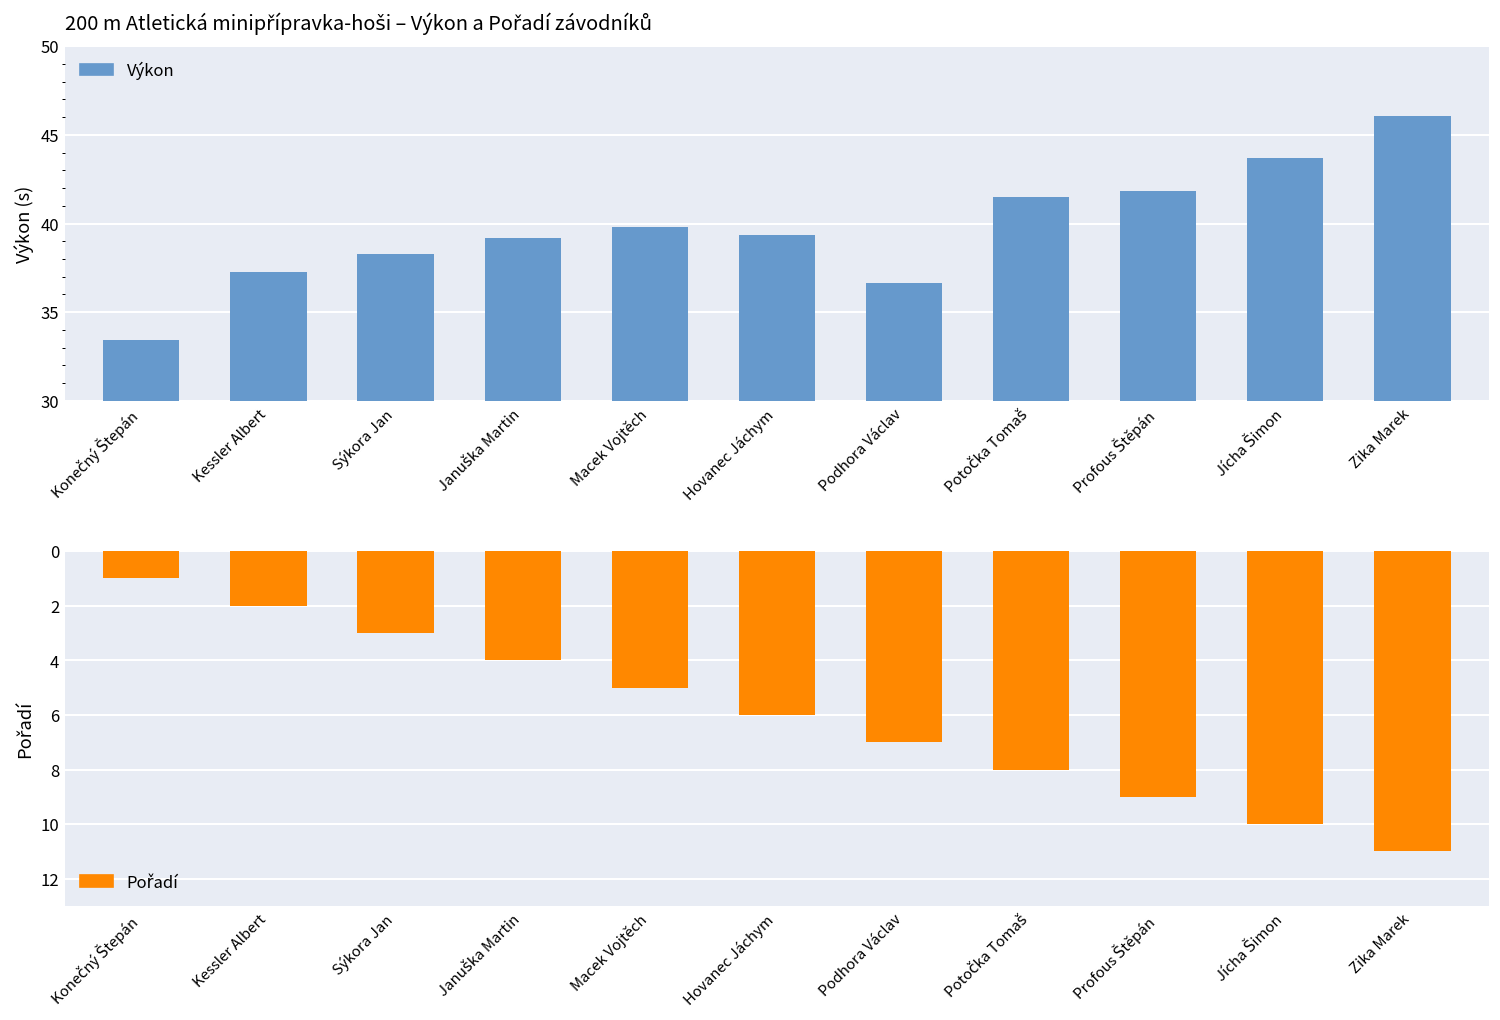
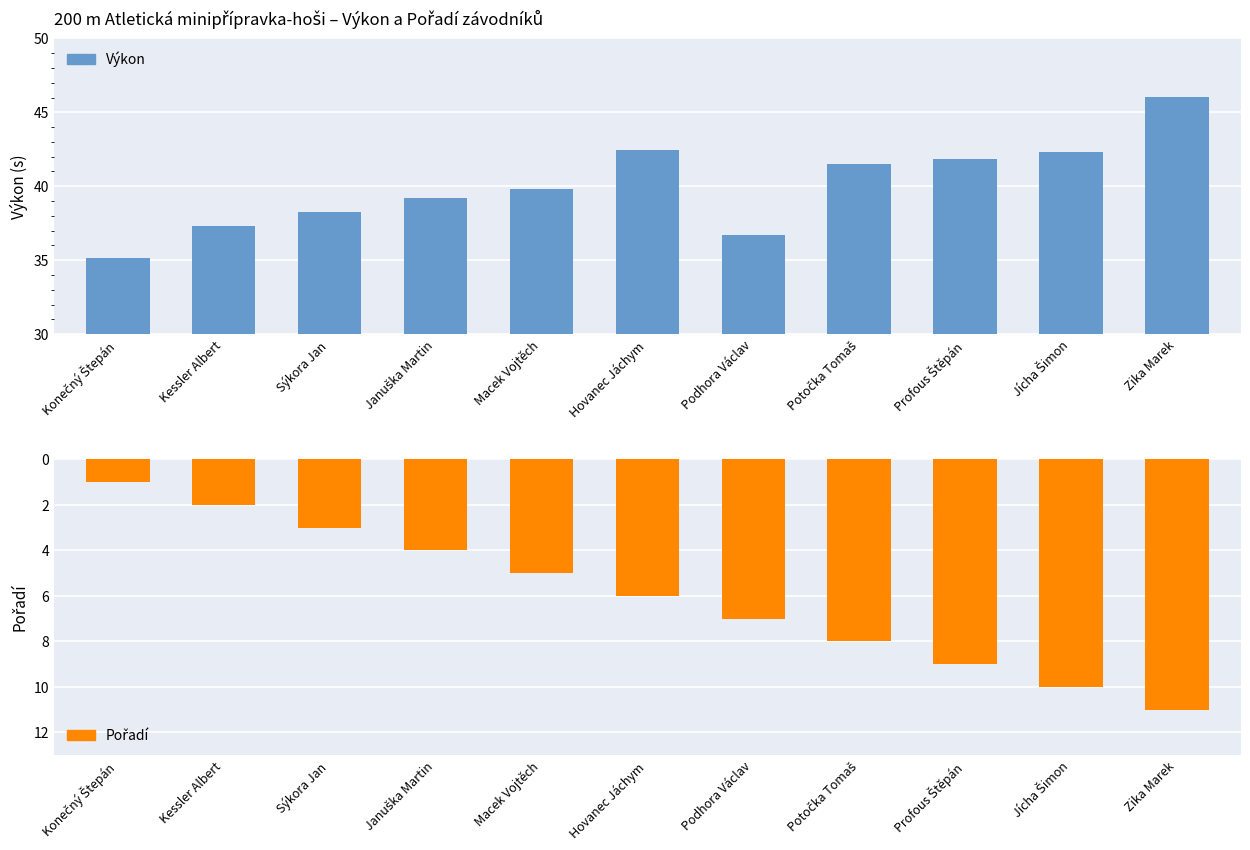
200 m Atletická minipřípravka-hoši – Výkon a Pořadí závodníků, Konečný Štepán: 33.5 -> 35.2
200 m Atletická minipřípravka-hoši – Výkon a Pořadí závodníků, Hovanec Jáchym: 39.4 -> 42.5
200 m Atletická minipřípravka-hoši – Výkon a Pořadí závodníků, Jícha Šimon: 43.7 -> 42.3
